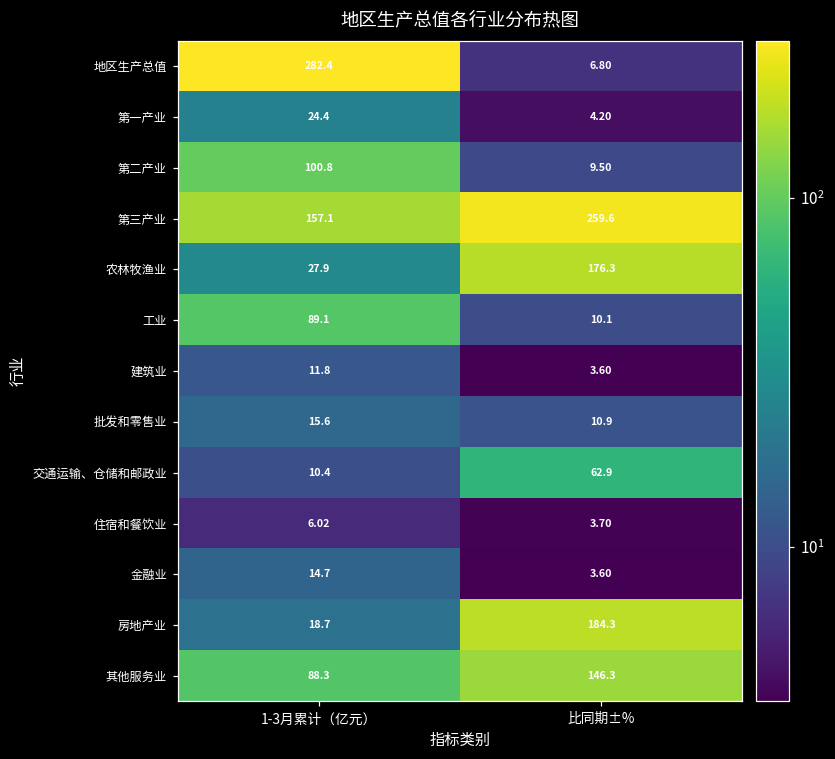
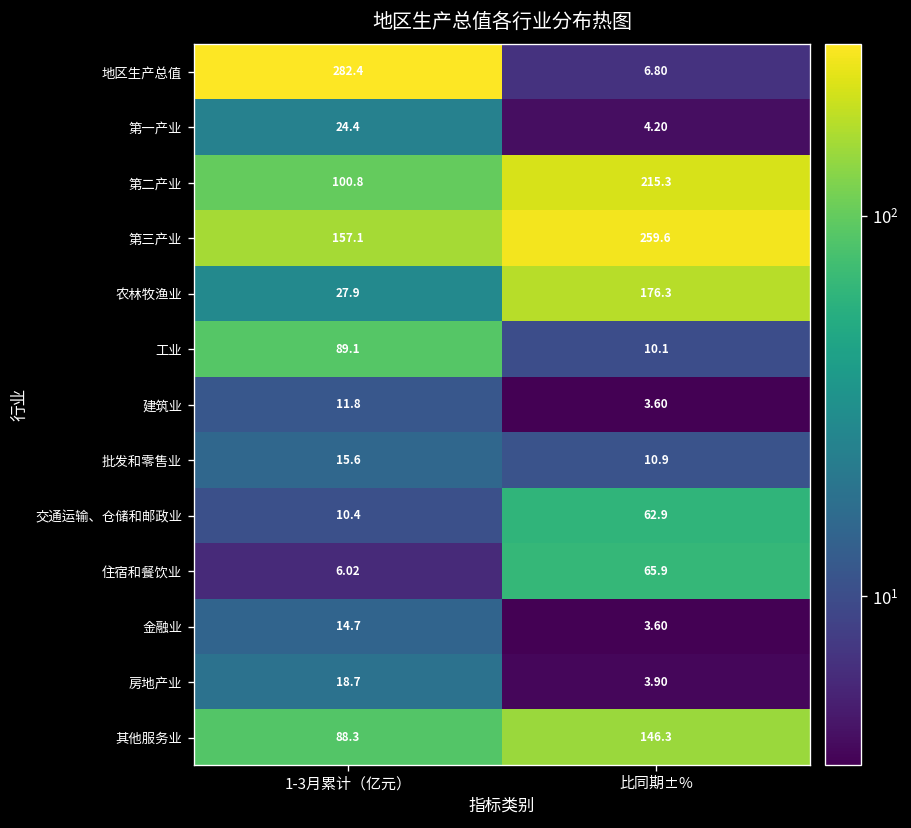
第二产业, 比同期±%: 9.50 -> 215.3
住宿和餐饮业, 比同期±%: 3.70 -> 65.9
房地产业, 比同期±%: 184.3 -> 3.90
